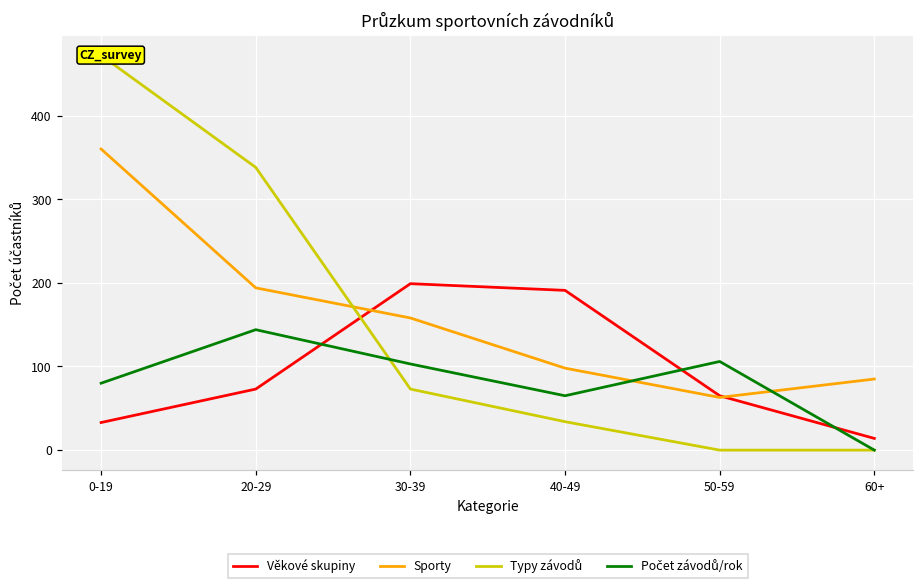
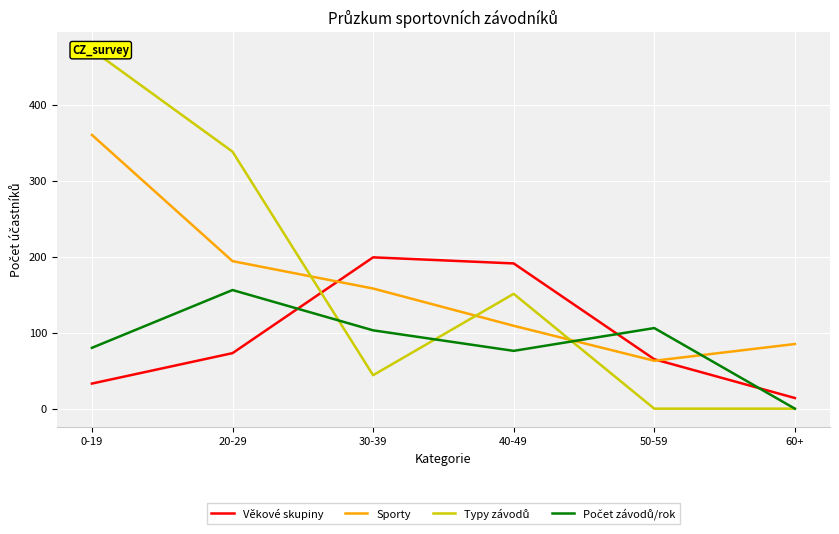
Počet závodů/rok, 20-29: 140 -> 160
Typy závodů, 30-39: 70 -> 40
Sporty, 40-49: 100 -> 110
Typy závodů, 40-49: 30 -> 150
Počet závodů/rok, 40-49: 70 -> 80
